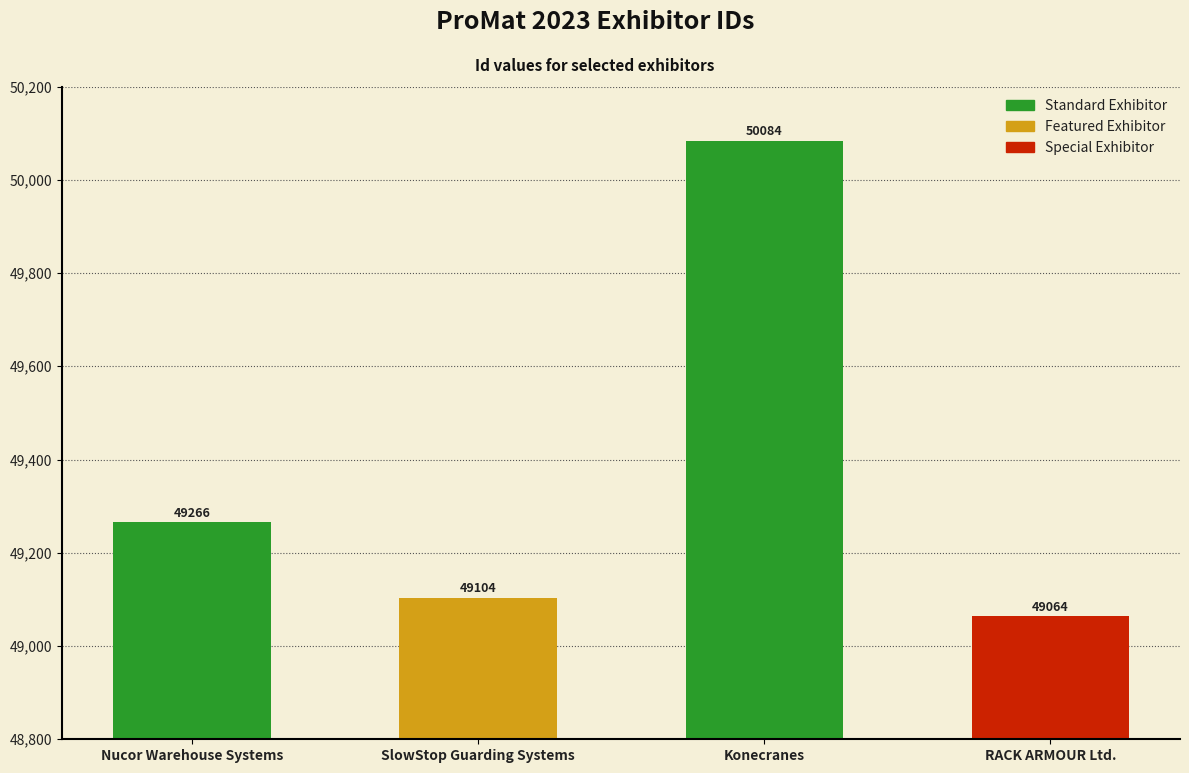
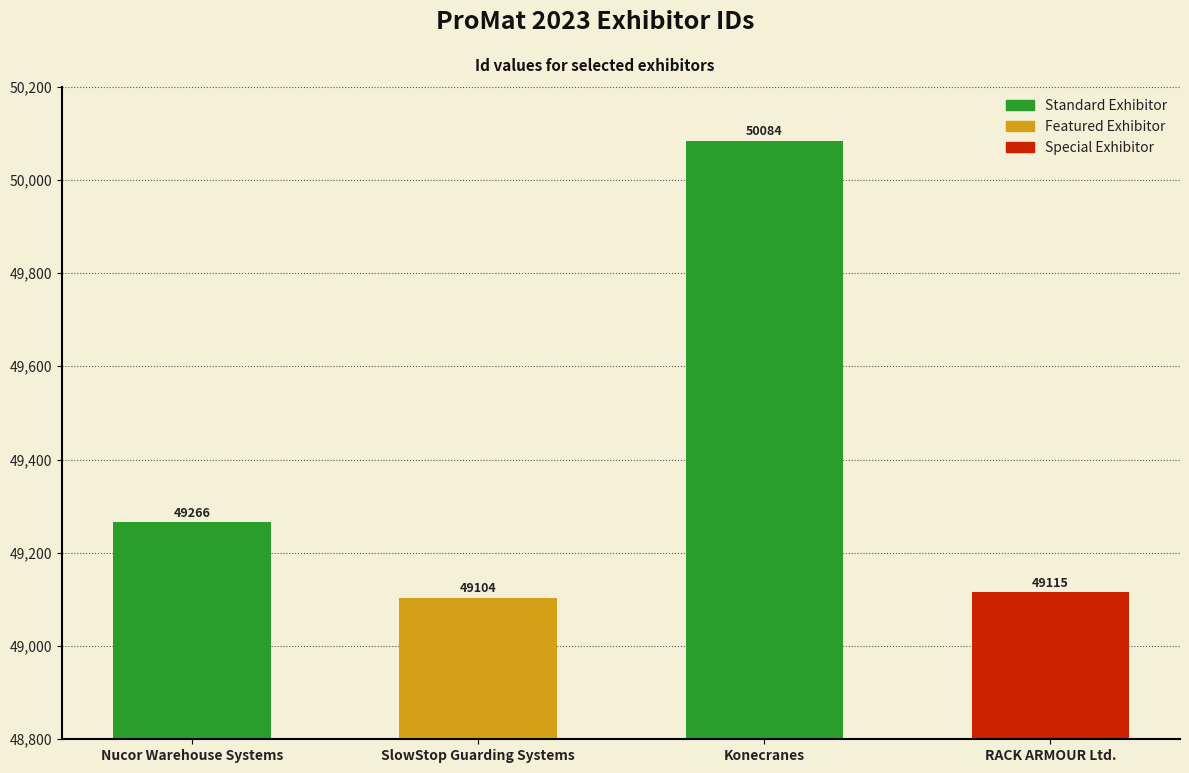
RACK ARMOUR Ltd.: 49064 -> 49115
